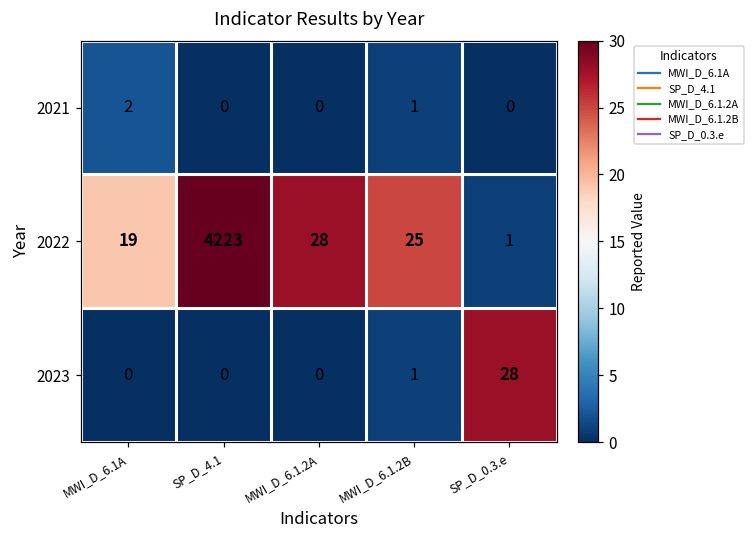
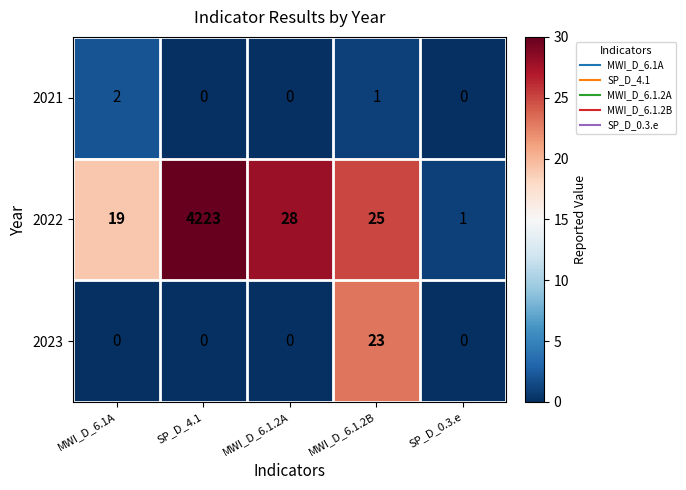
2023, MWI_D_6.1.2B: 1 -> 23
2023, SP_D_0.3.e: 28 -> 0
